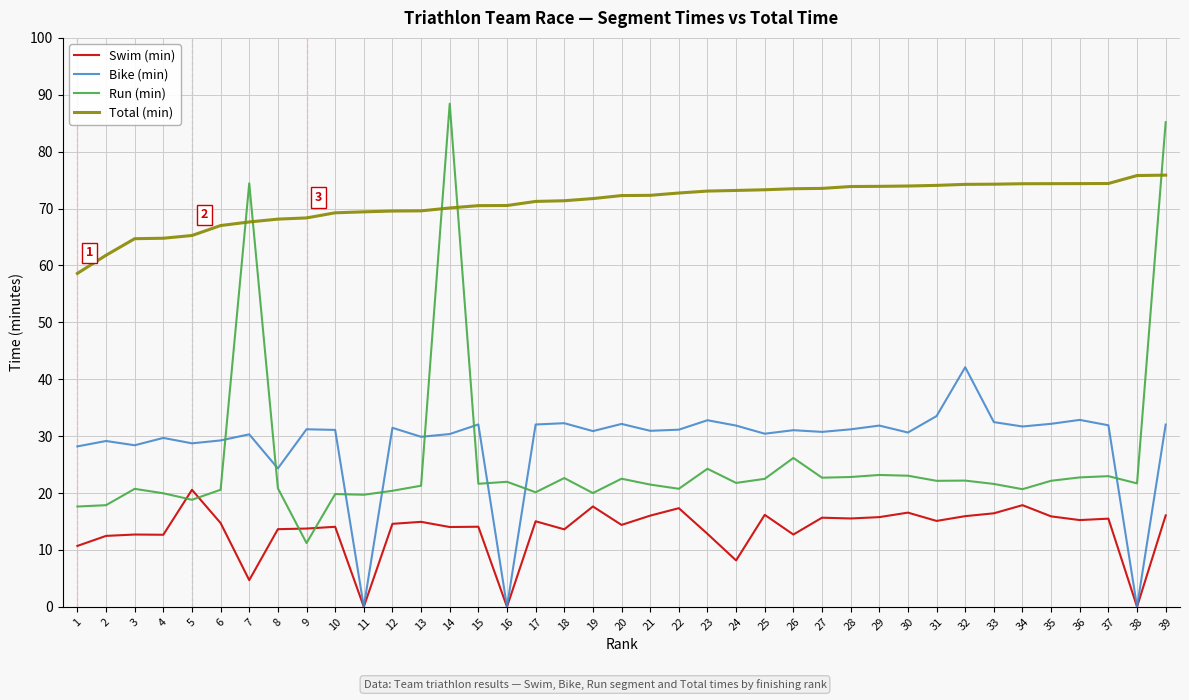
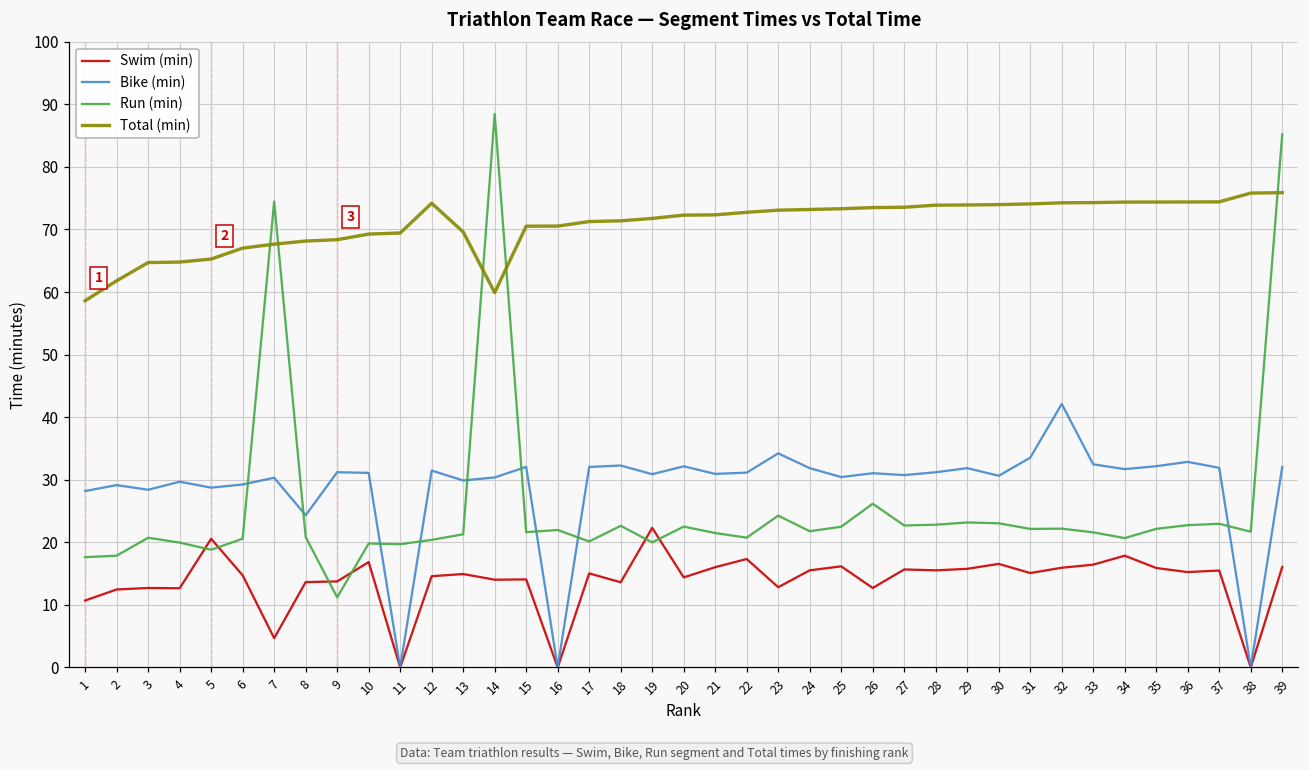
Swim (min), 10: 14 -> 17
Total (min), 12: 70 -> 74
Total (min), 14: 70 -> 60
Swim (min), 19: 18 -> 22
Bike (min), 23: 33 -> 34
Swim (min), 24: 8 -> 16
